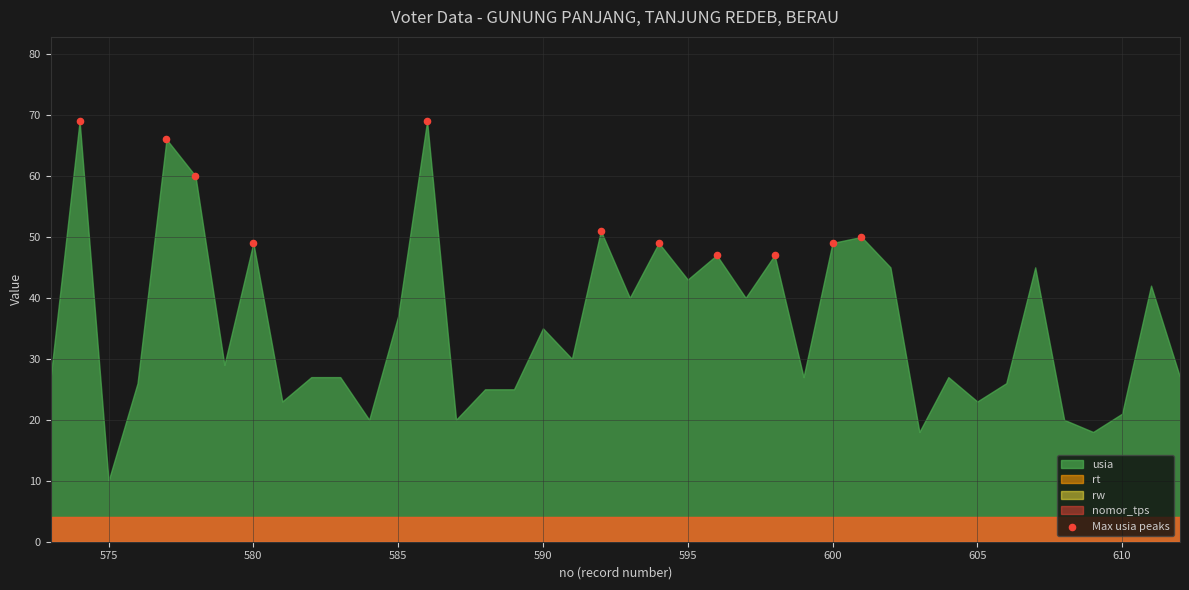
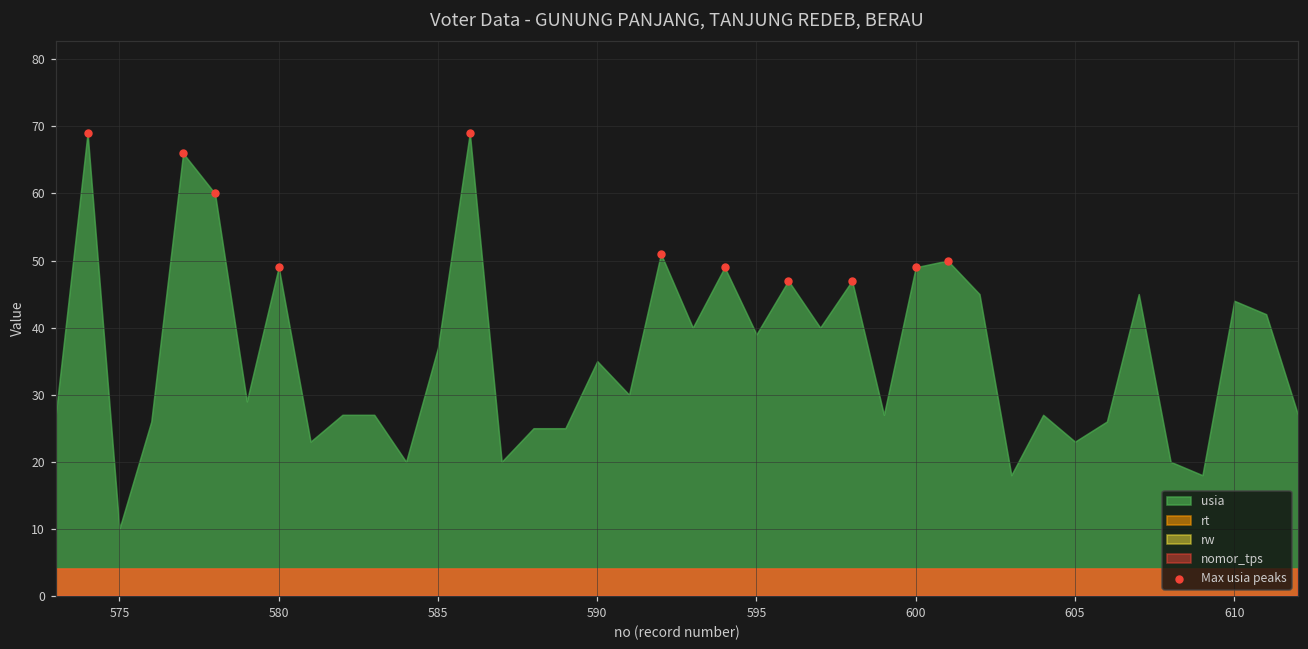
usia, 595: 43 -> 39
usia, 610: 21 -> 44
